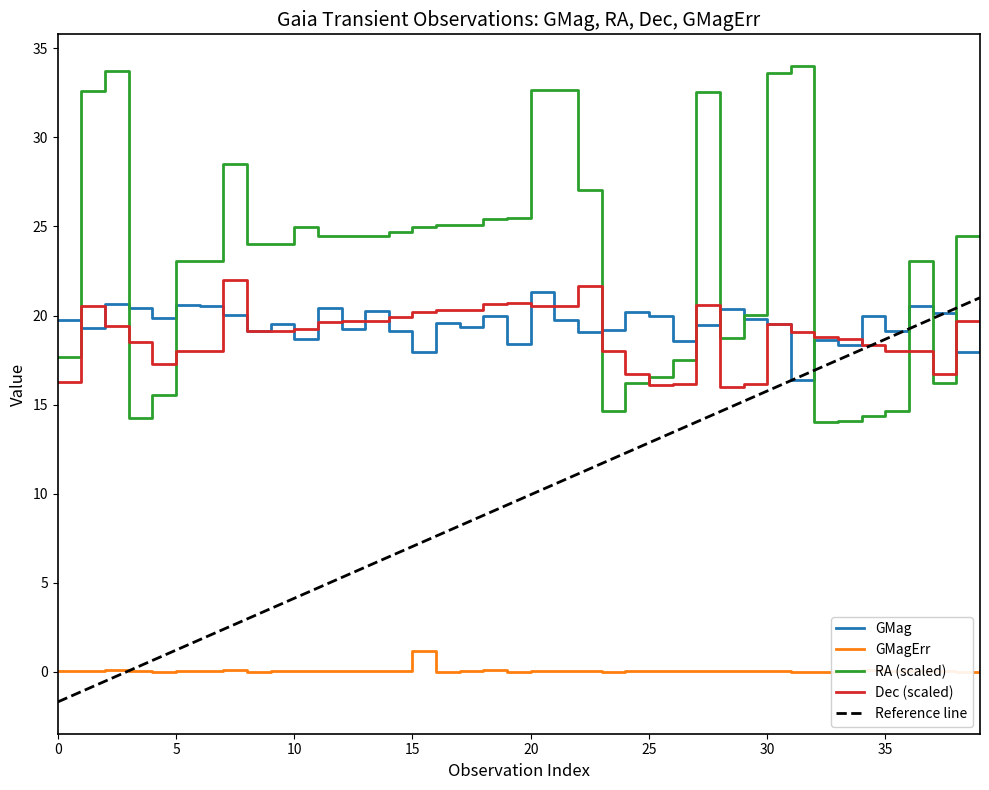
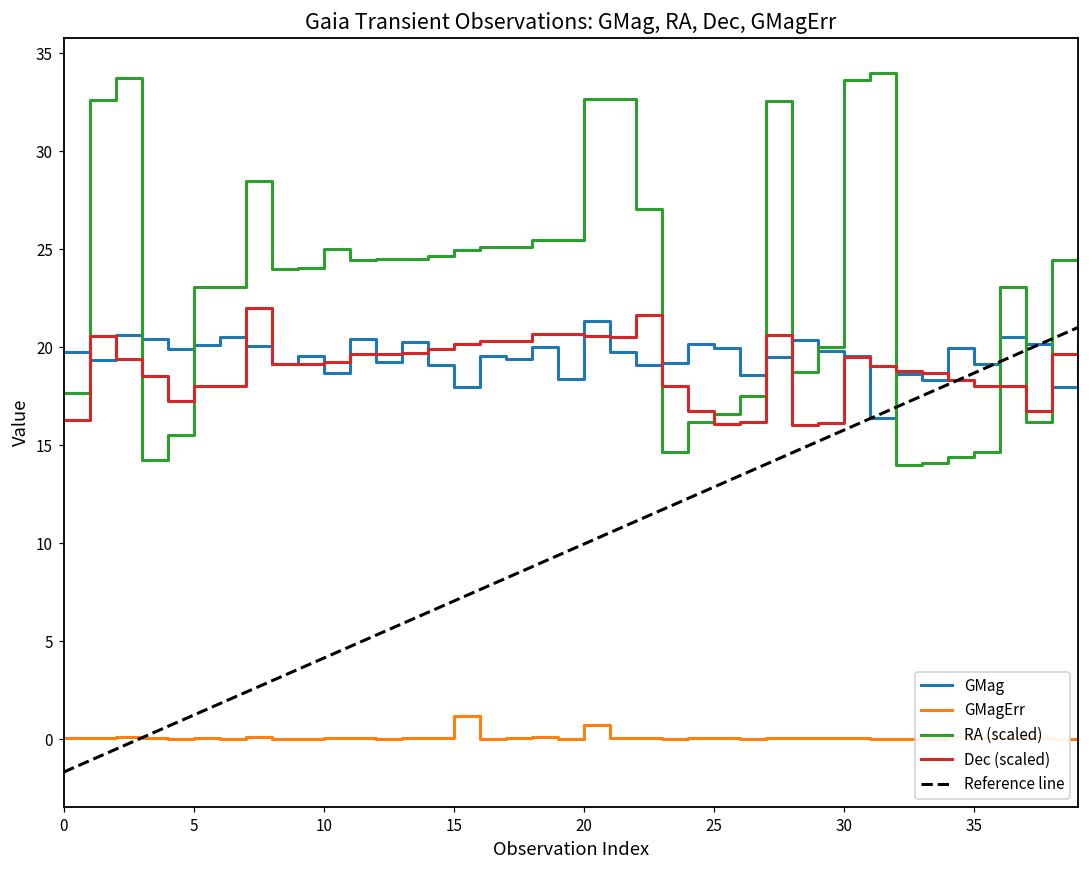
GMag, 5: 20.6 -> 20.1
GMagErr, 20: 0.1 -> 0.7
